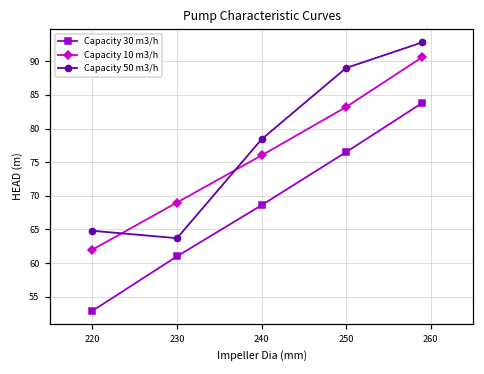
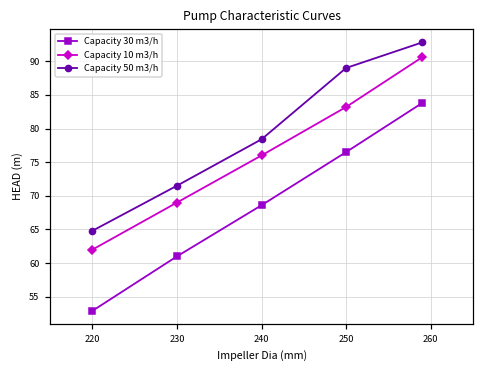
Capacity 50 m3/h, 230: 64 -> 72
